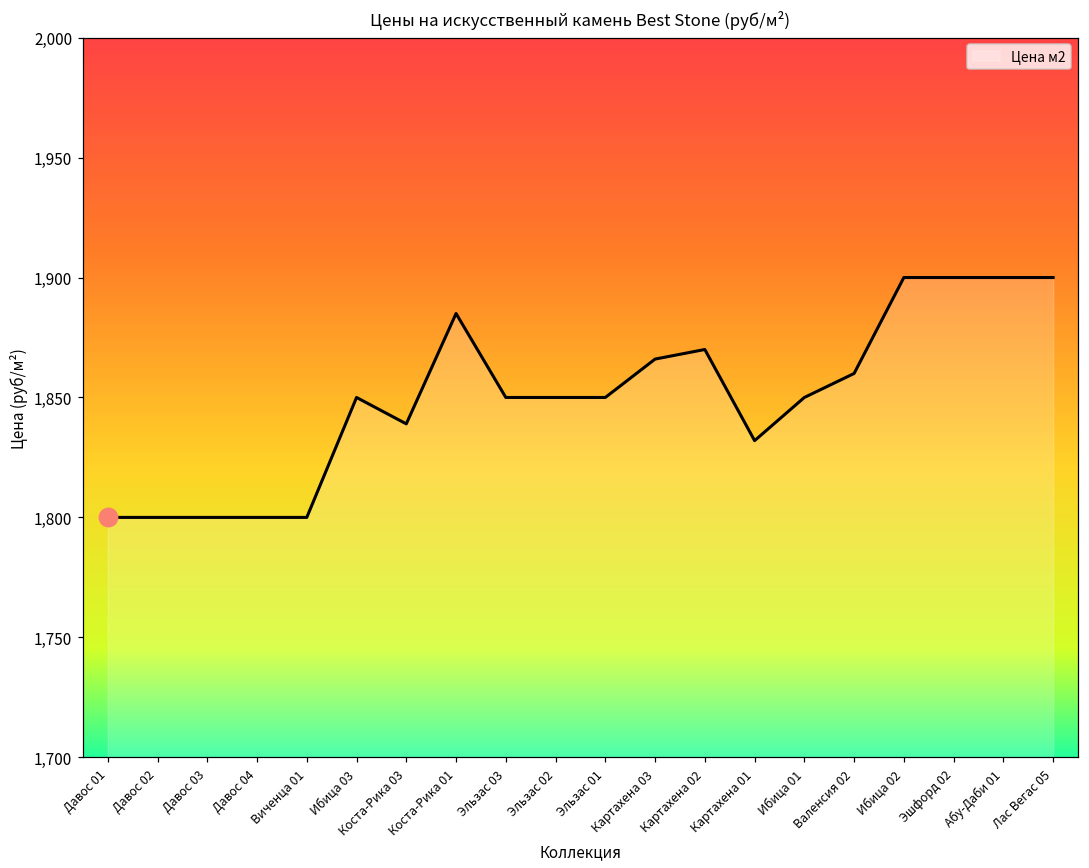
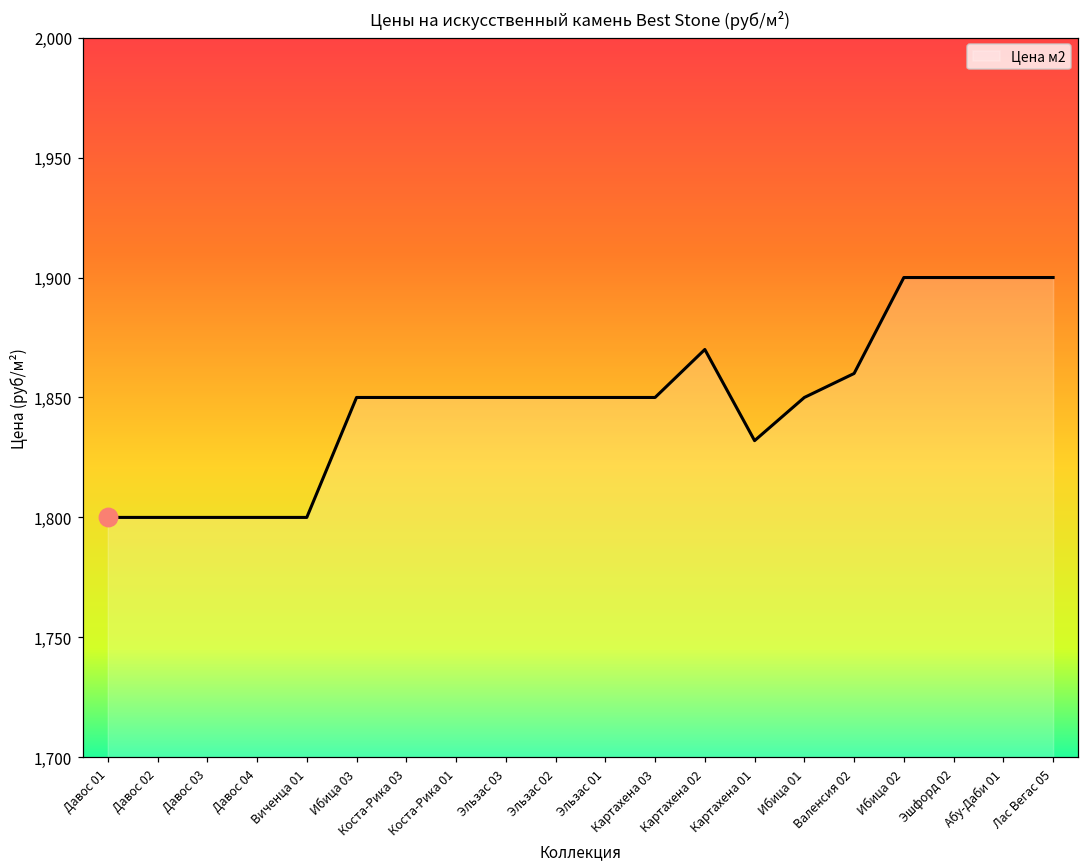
Цена м2, Коста-Рика 03: 1,839 -> 1,850
Цена м2, Коста-Рика 01: 1,885 -> 1,850
Цена м2, Картахена 03: 1,866 -> 1,850
